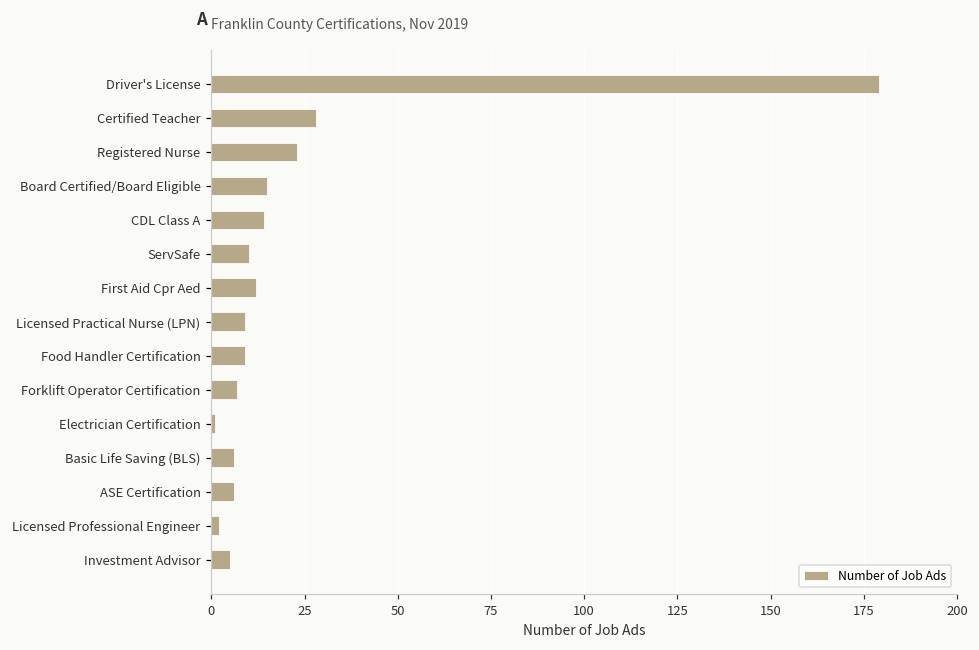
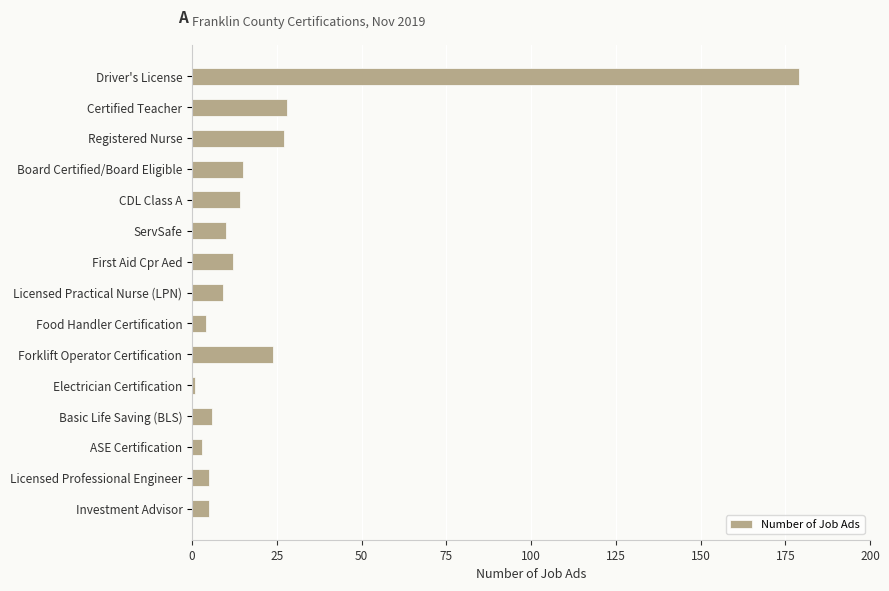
Registered Nurse: 23 -> 27
Food Handler Certification: 9 -> 4
Forklift Operator Certification: 7 -> 24
ASE Certification: 6 -> 3
Licensed Professional Engineer: 2 -> 5
